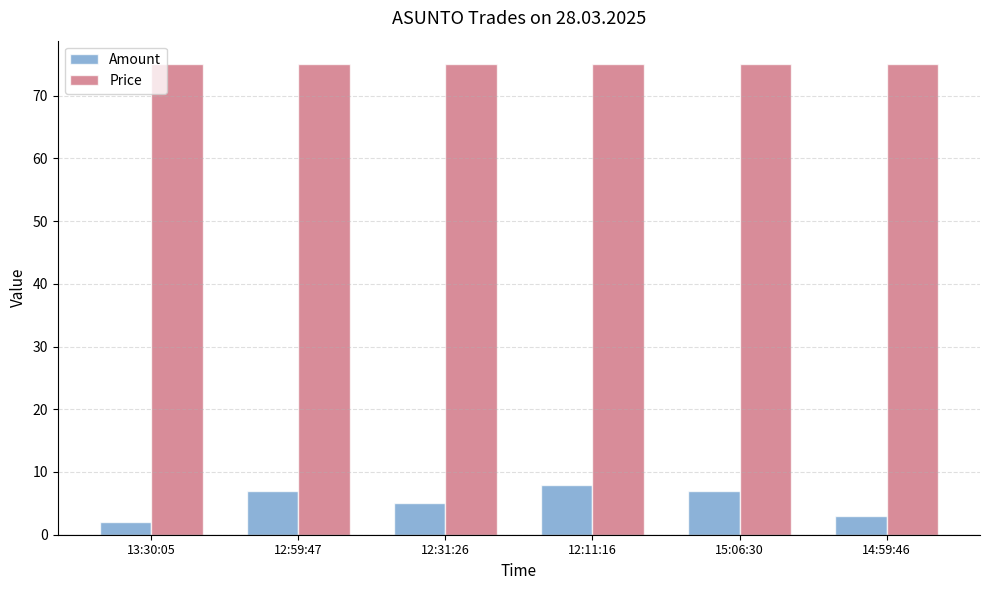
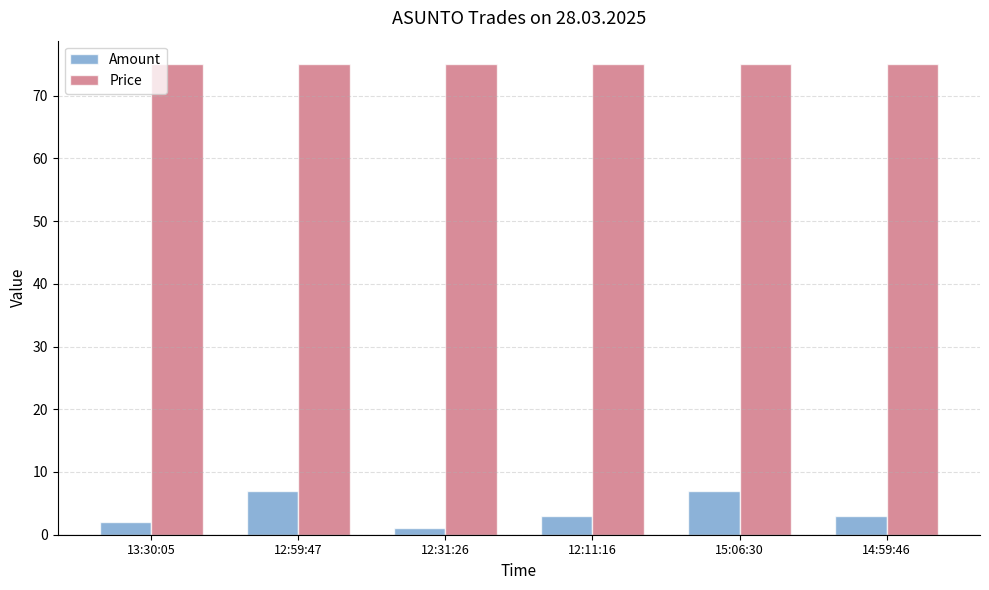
Amount, 12:31:26: 5 -> 1
Amount, 12:11:16: 8 -> 3
